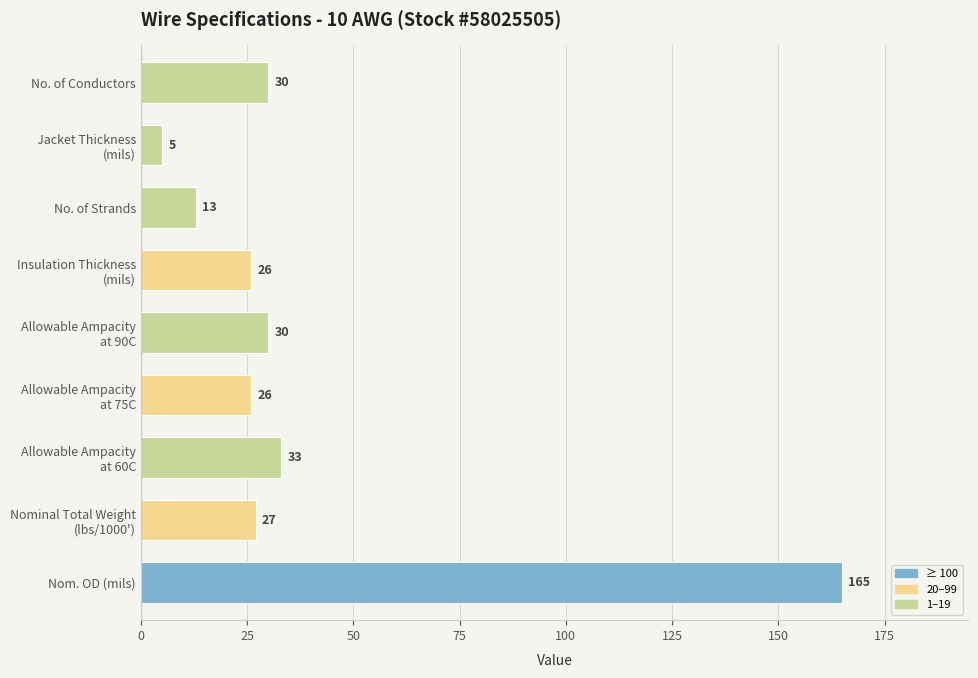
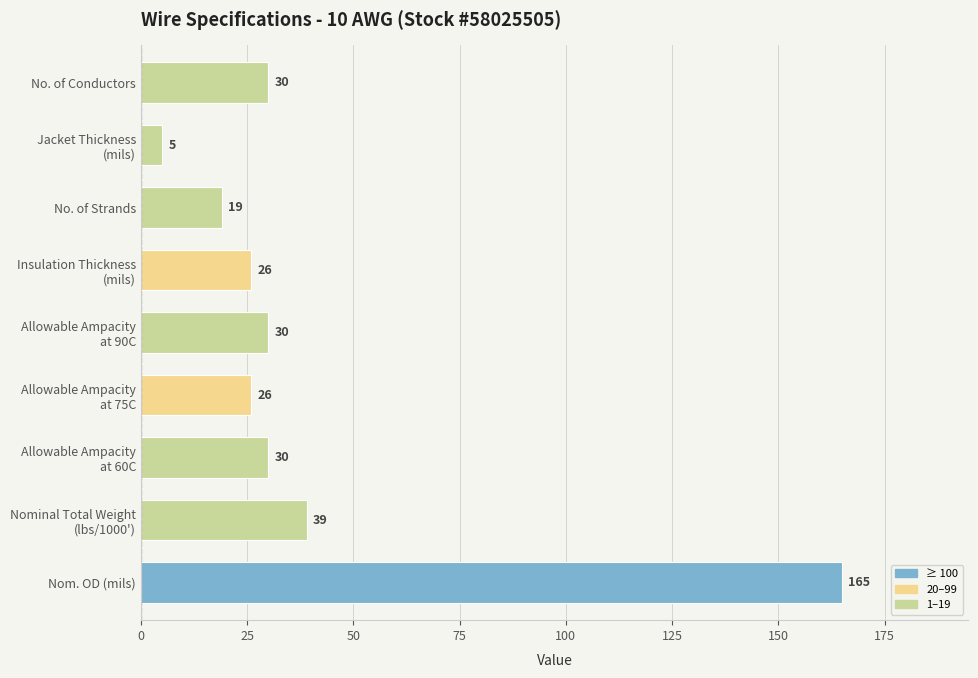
No. of Strands: 13 -> 19
Allowable Ampacity at 60C: 33 -> 30
Nominal Total Weight (lbs/1000'): 27 -> 39
